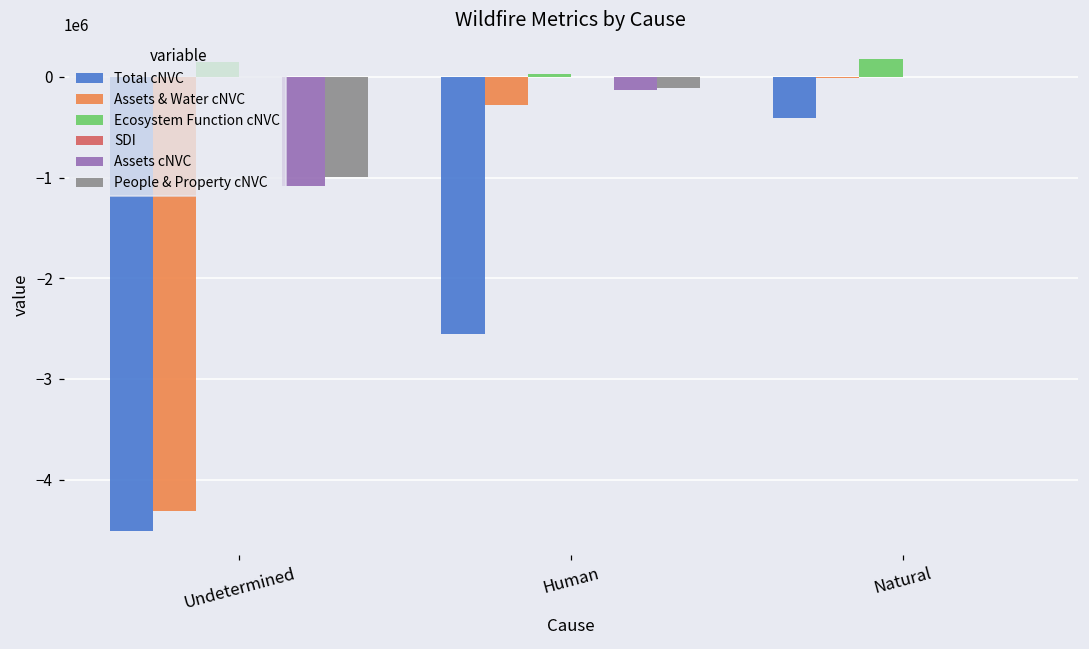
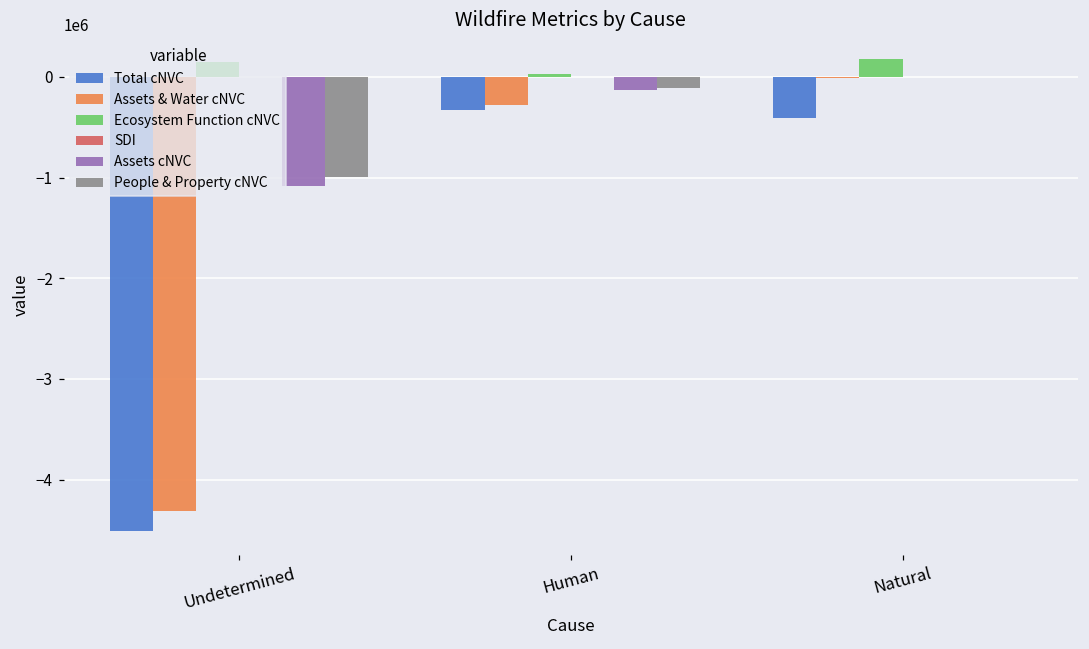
Total cNVC, Human: -2600000 -> -300000
